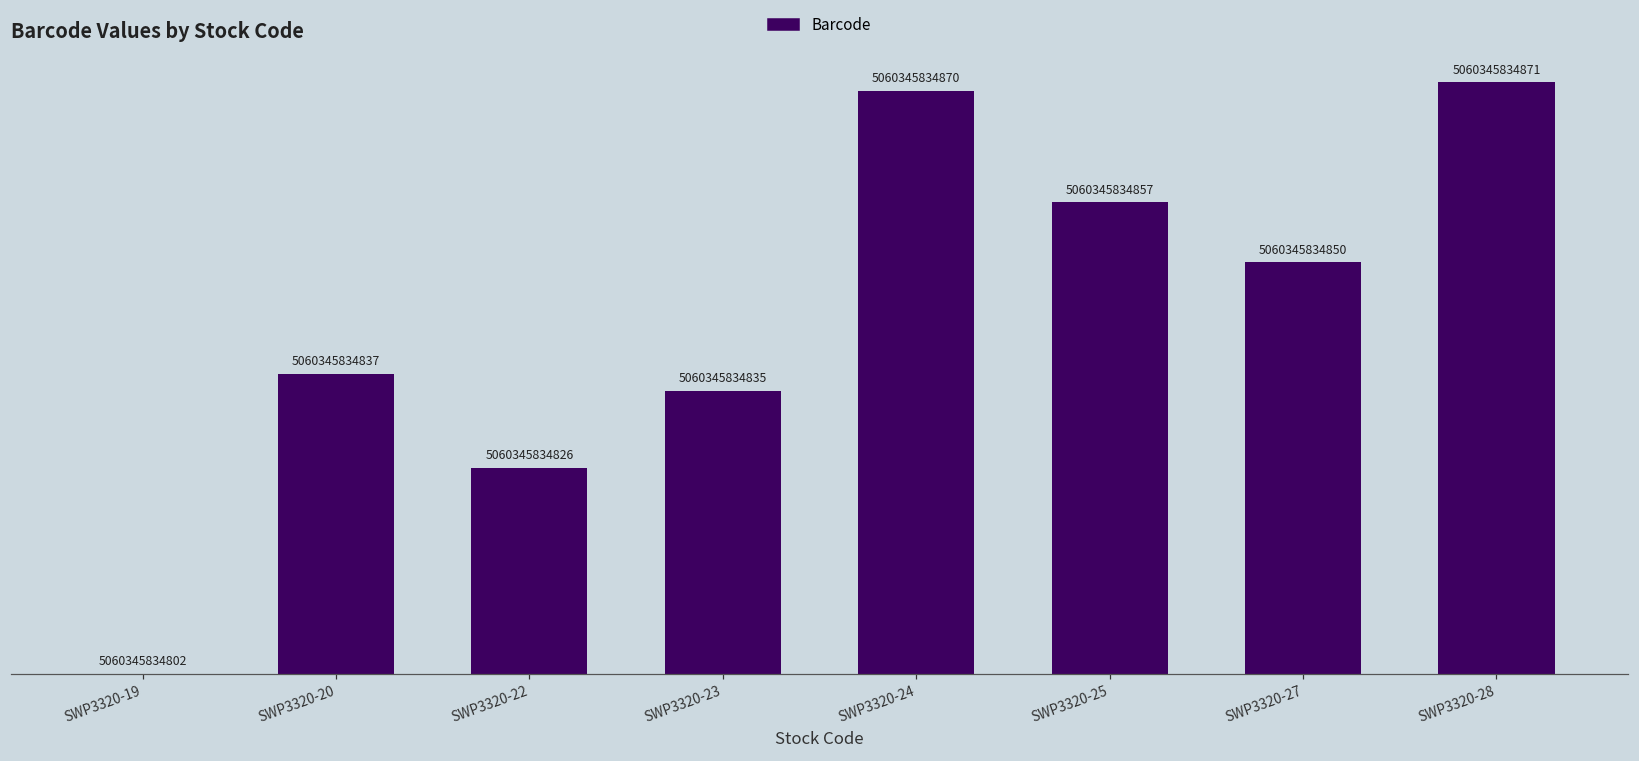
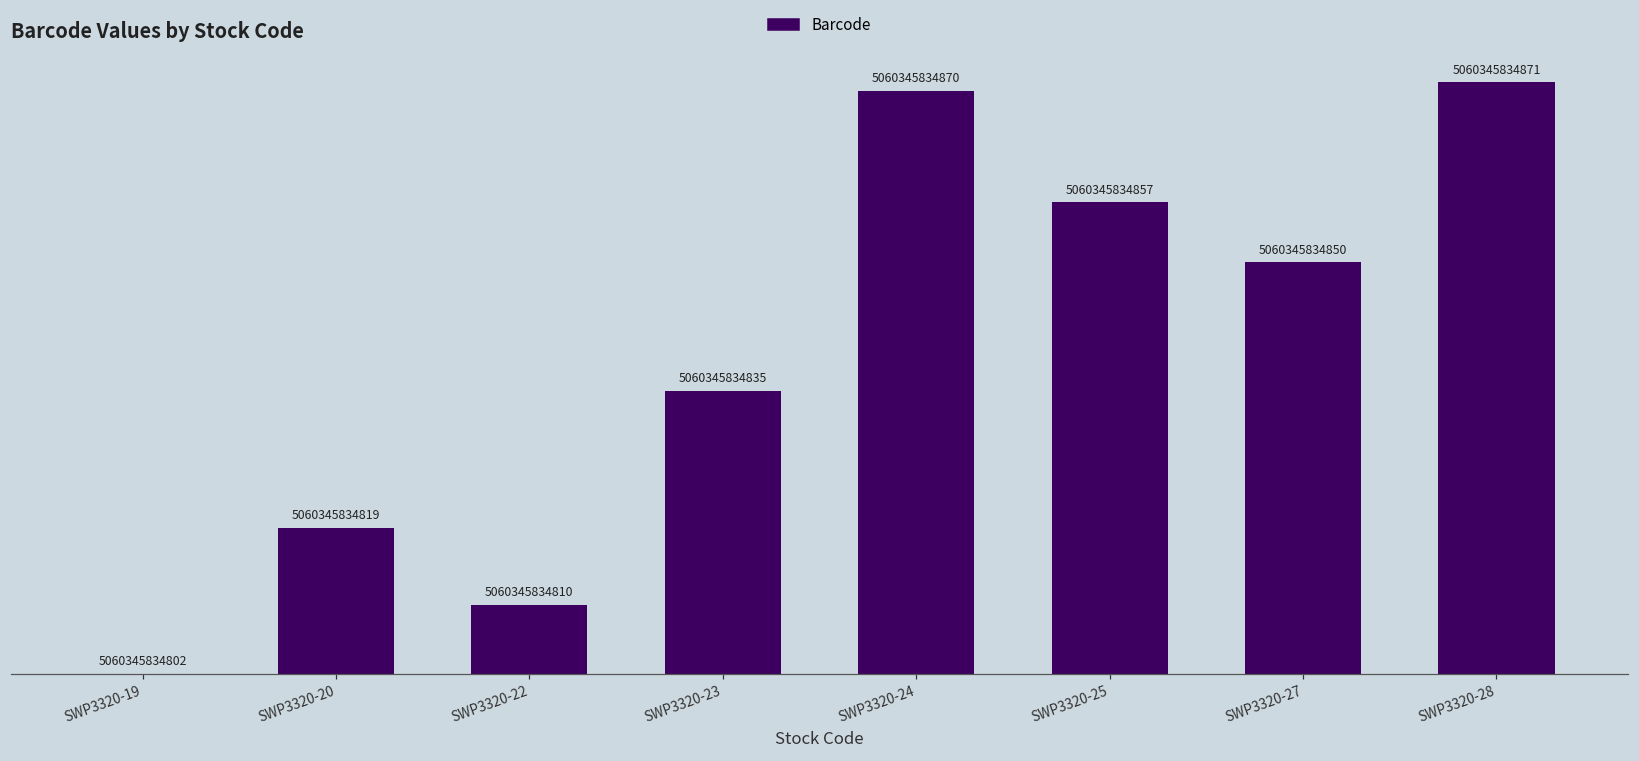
SWP3320-20: 5060345834837 -> 5060345834819
SWP3320-22: 5060345834826 -> 5060345834810
